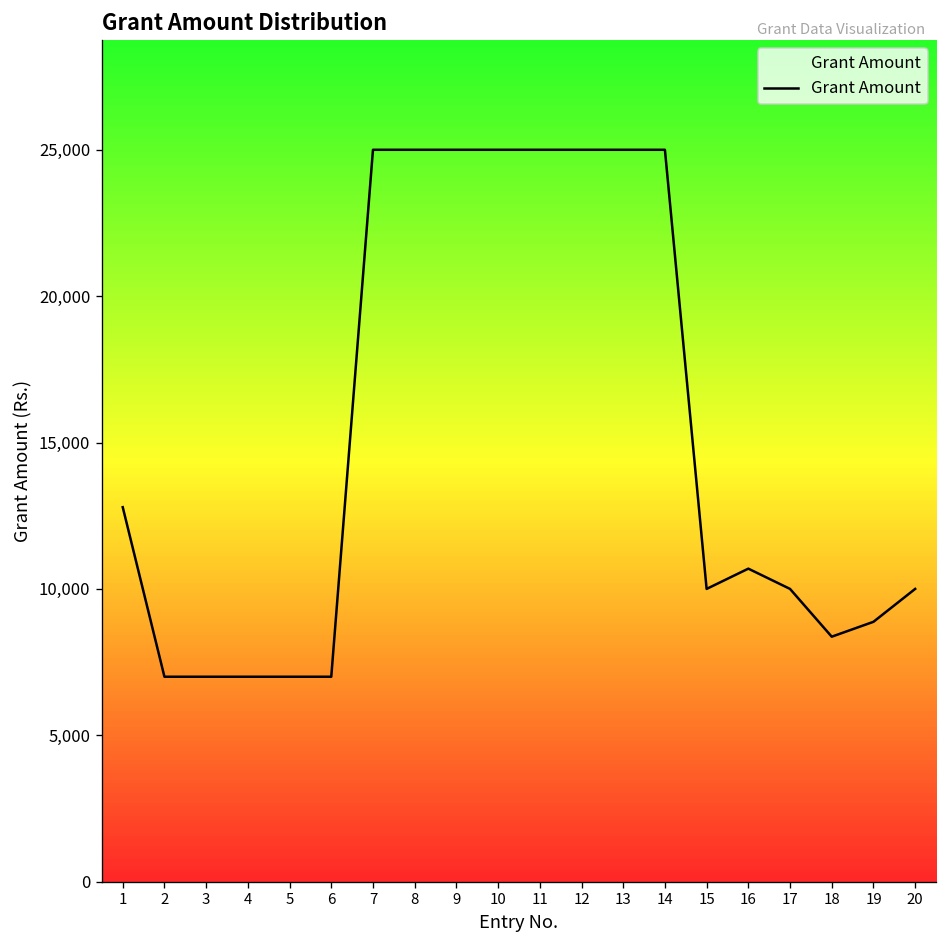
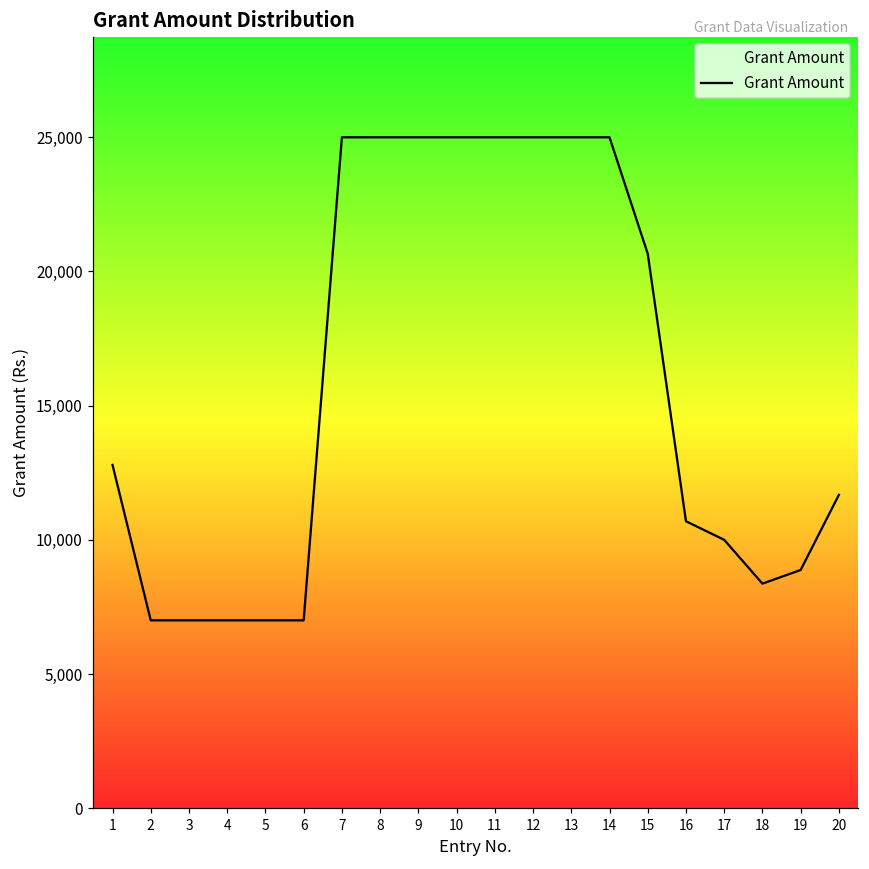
15: 10,000 -> 20,700
20: 10,000 -> 11,700
